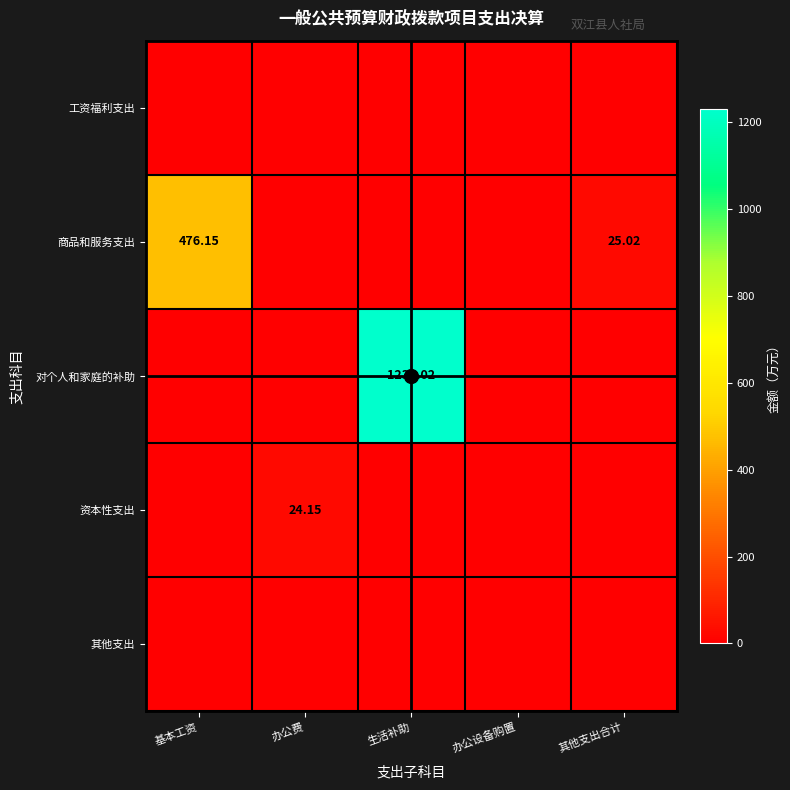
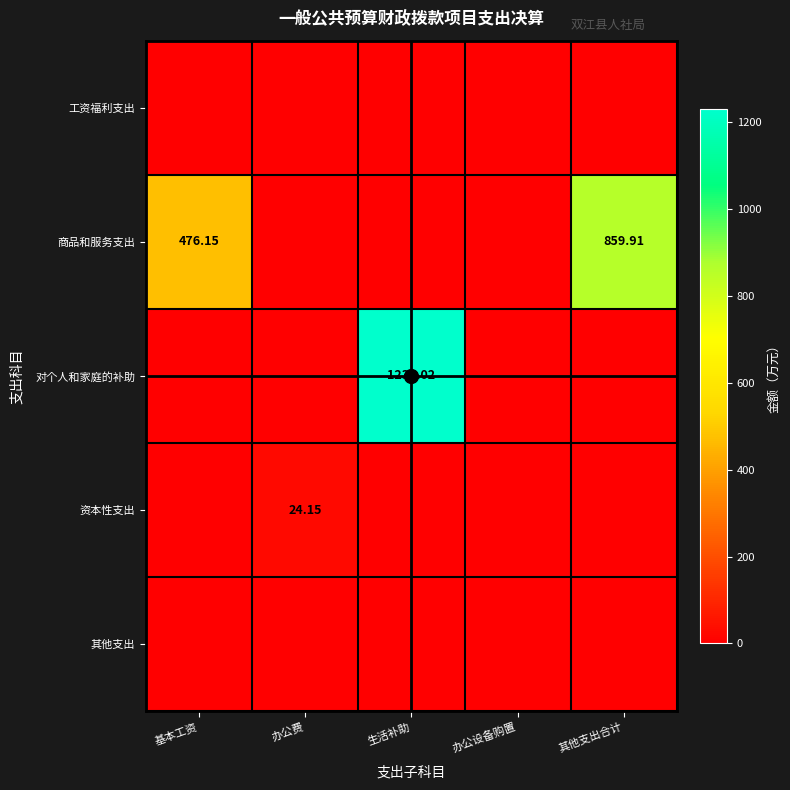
商品和服务支出, 其他支出合计: 25.02 -> 859.91
